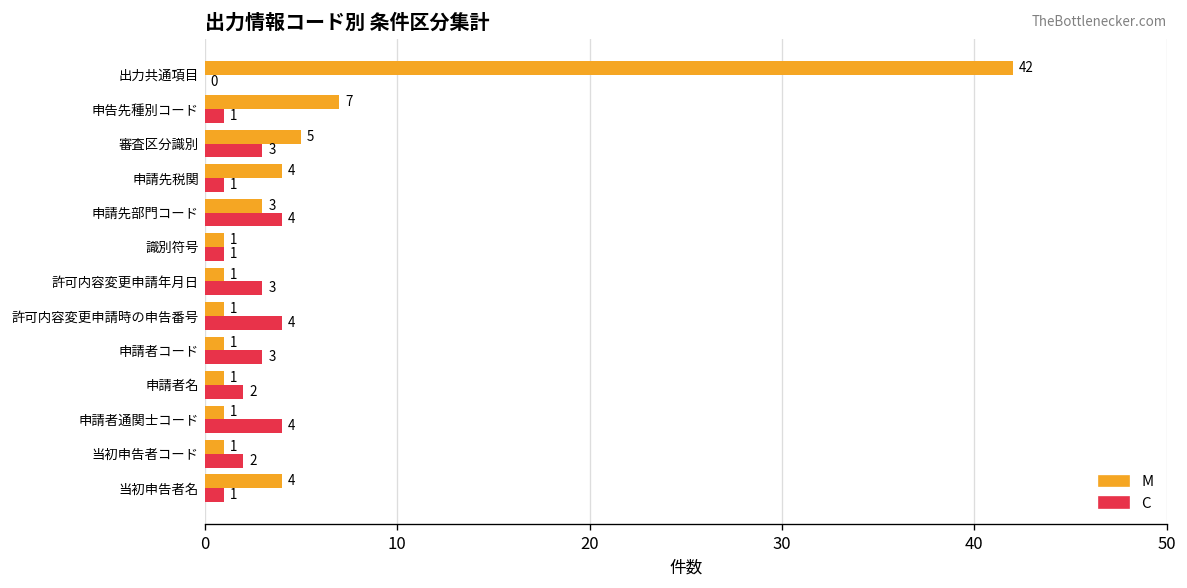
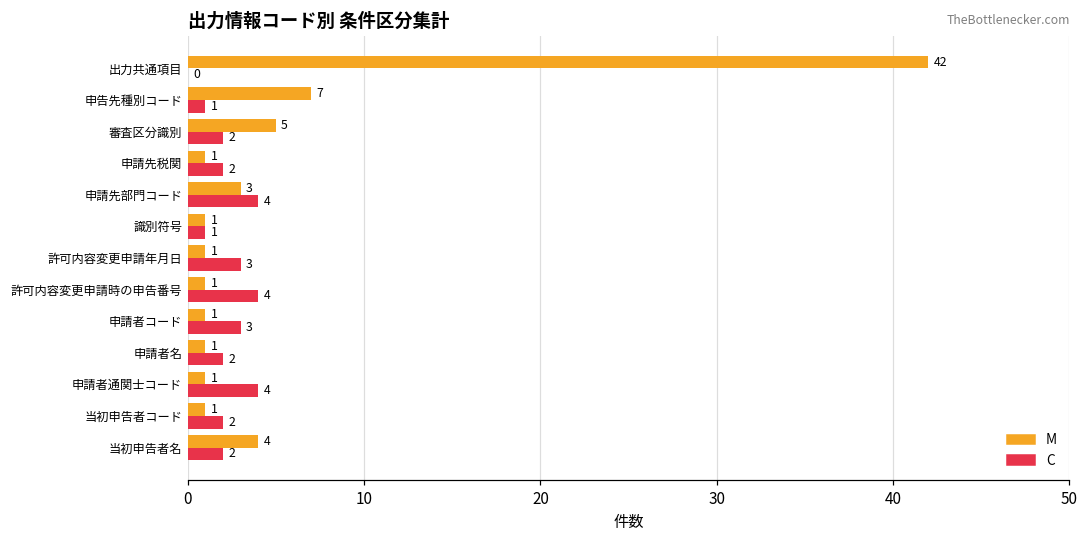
C, 審査区分識別: 3 -> 2
M, 申請先税関: 4 -> 1
C, 申請先税関: 1 -> 2
C, 当初申告者名: 1 -> 2
